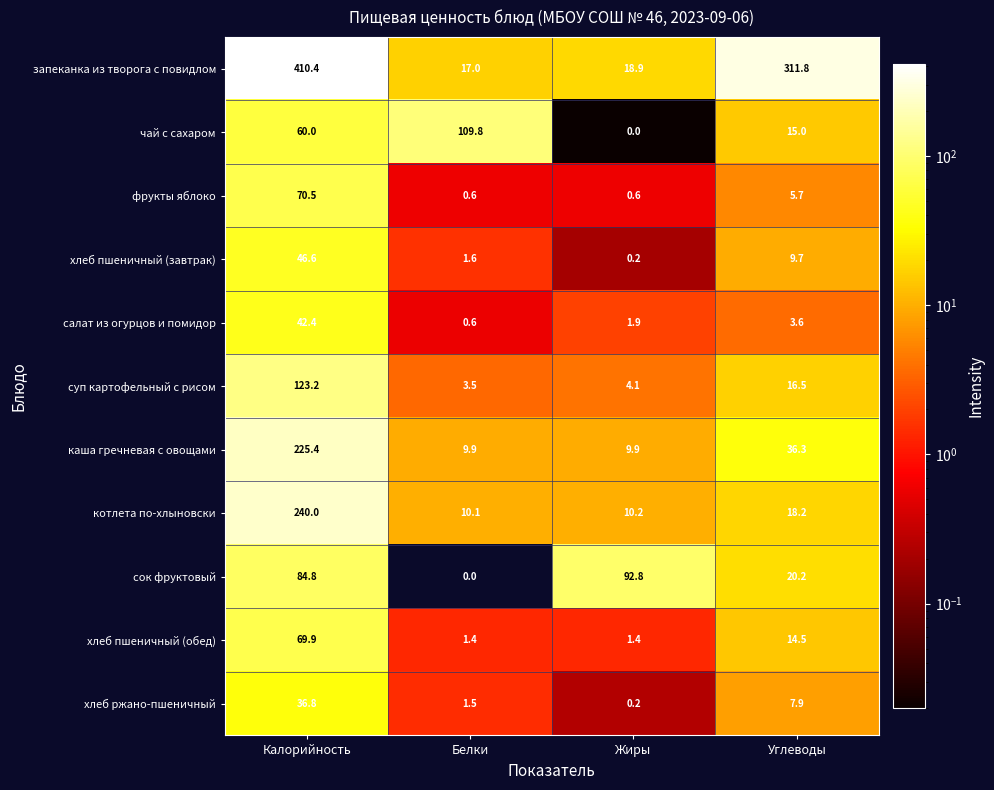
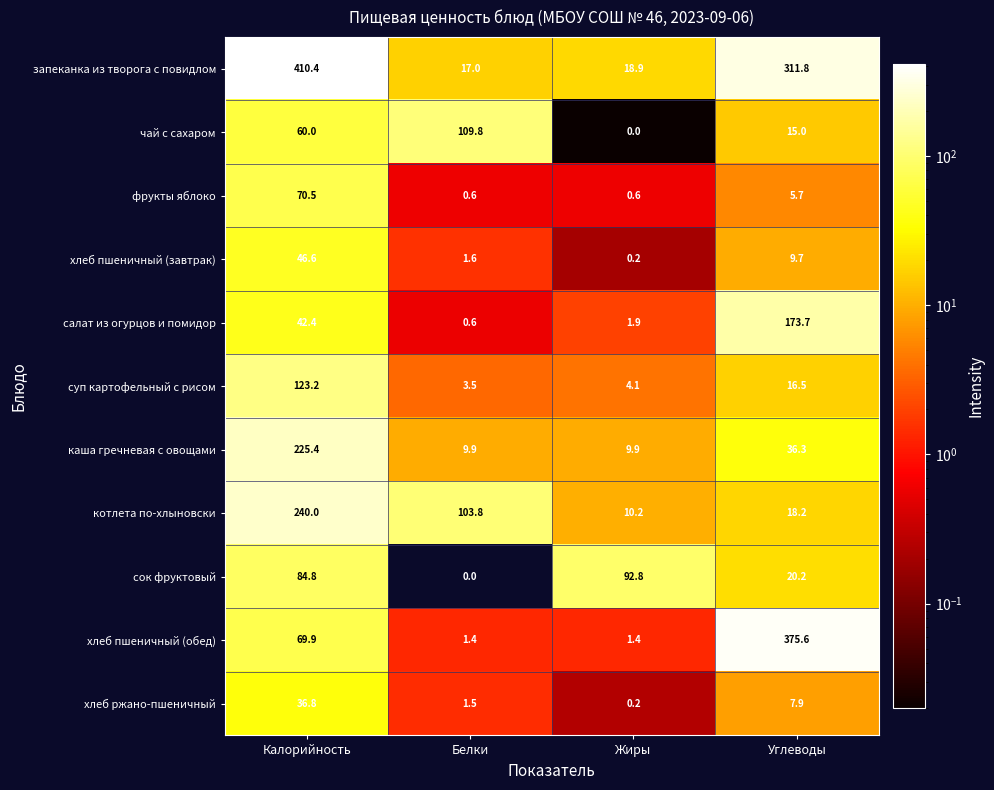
салат из огурцов и помидор, Углеводы: 3.6 -> 173.7
котлета по-хлыновски, Белки: 10.1 -> 103.8
хлеб пшеничный (обед), Углеводы: 14.5 -> 375.6
